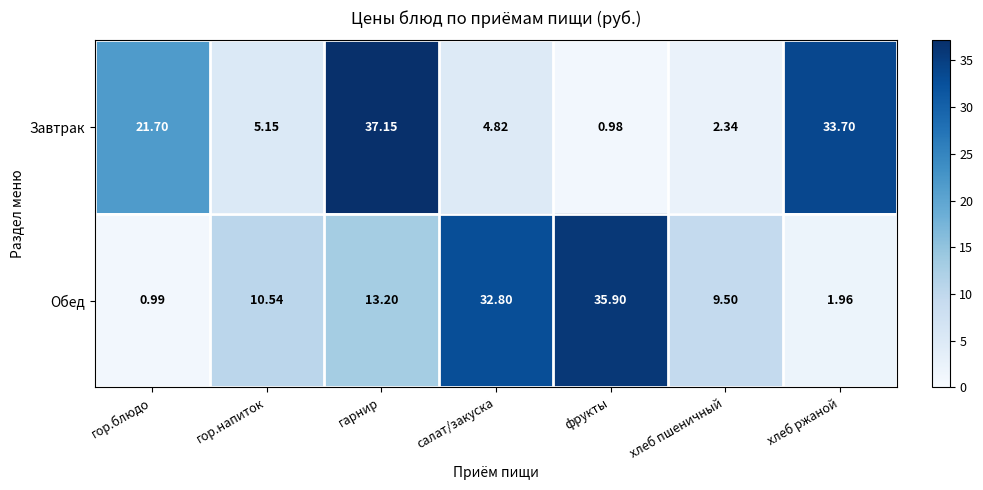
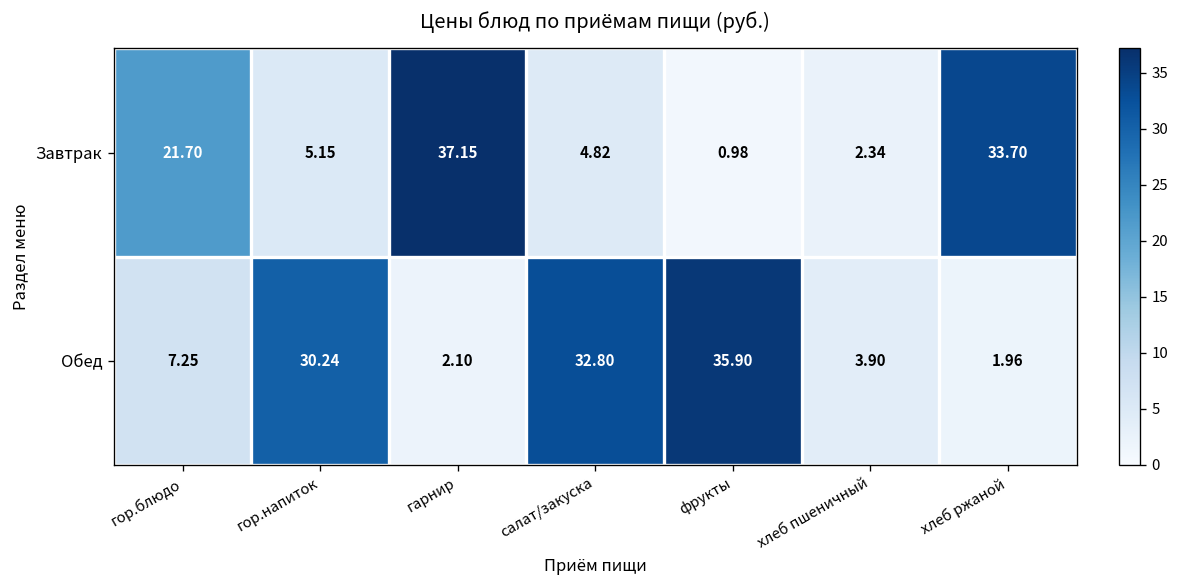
Обед, гор.блюдо: 0.99 -> 7.25
Обед, гор.напиток: 10.54 -> 30.24
Обед, гарнир: 13.20 -> 2.10
Обед, хлеб пшеничный: 9.50 -> 3.90
